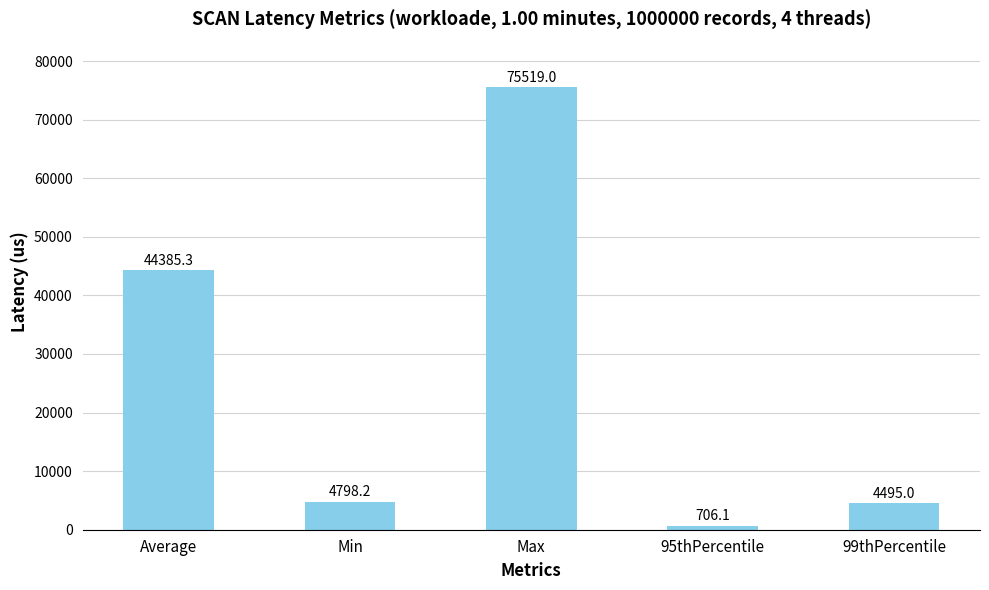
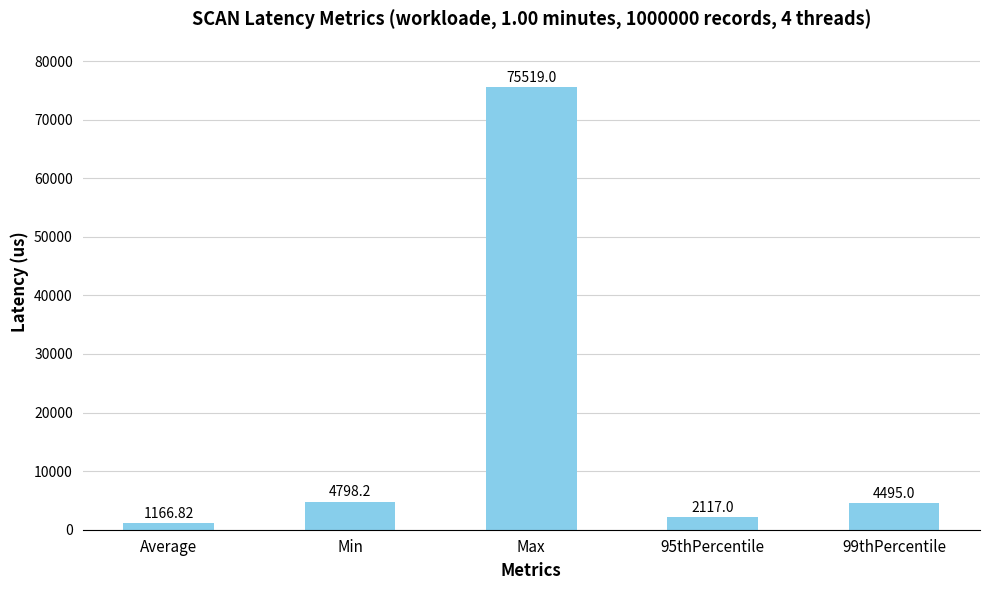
Average: 44385.3 -> 1166.82
95thPercentile: 706.1 -> 2117.0
